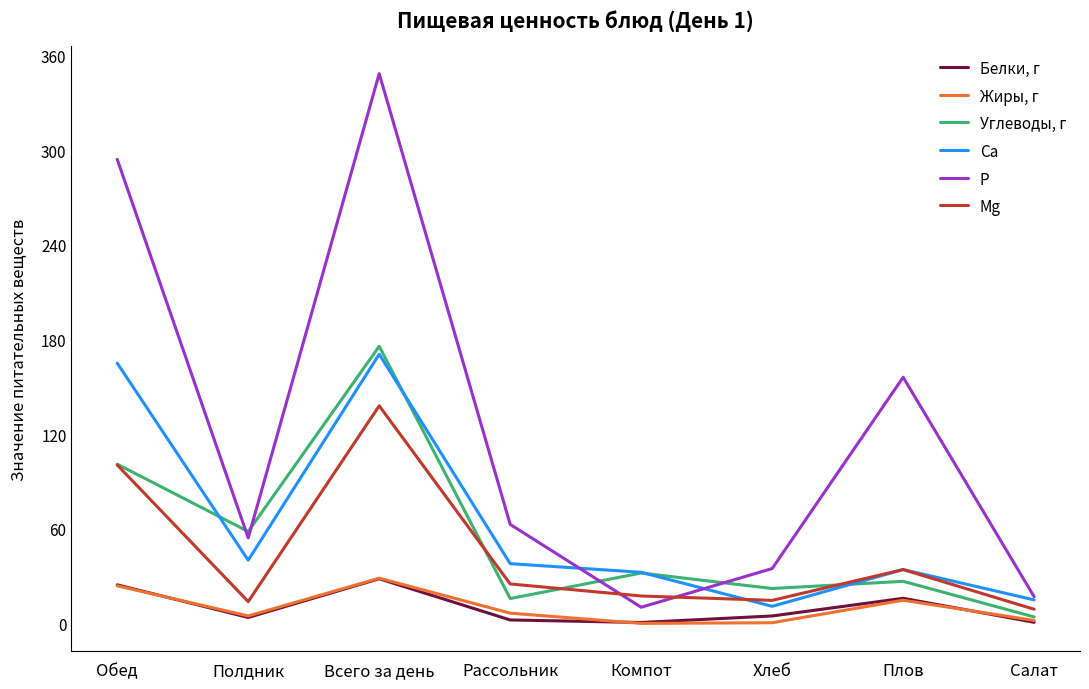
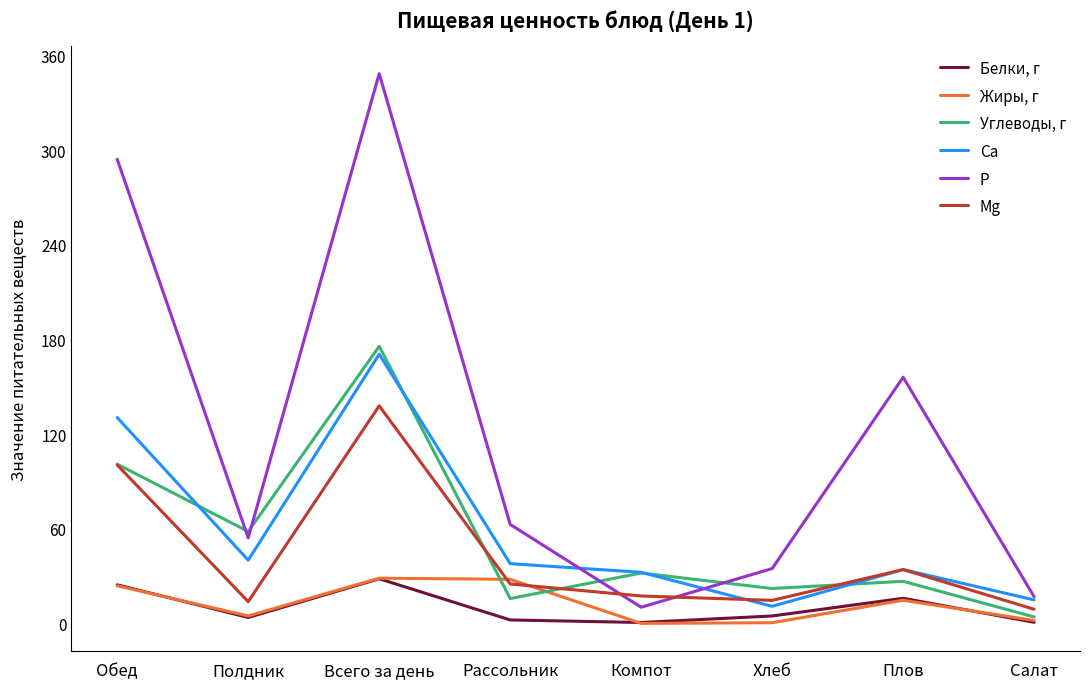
Ca, Обед: 165 -> 131
Жиры, г, Рассольник: 7 -> 28
